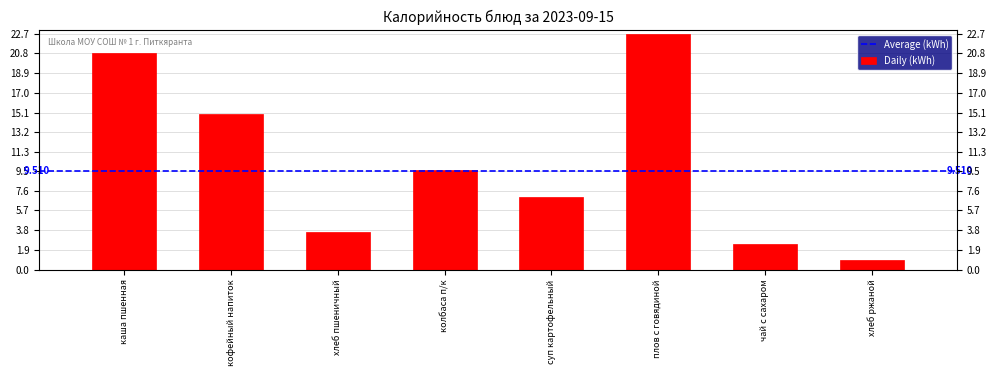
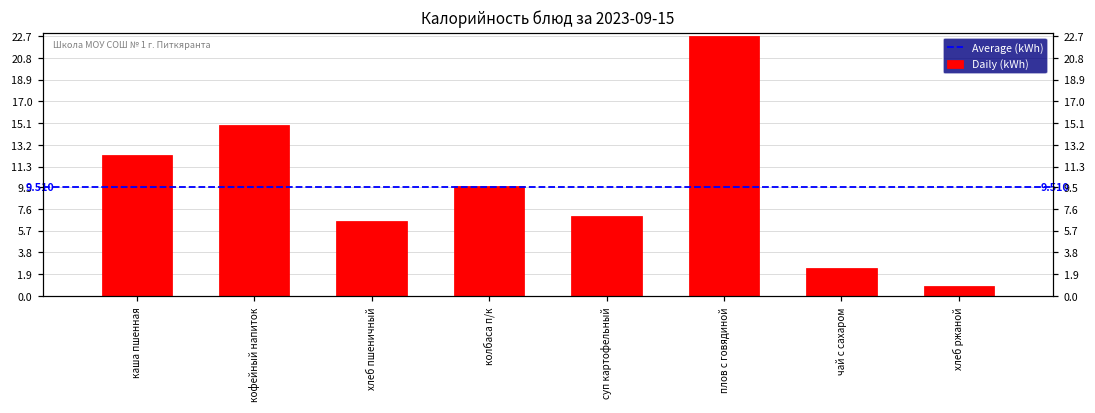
каша пшенная: 20.8 -> 12.3
хлеб пшеничный: 3.6 -> 6.6
